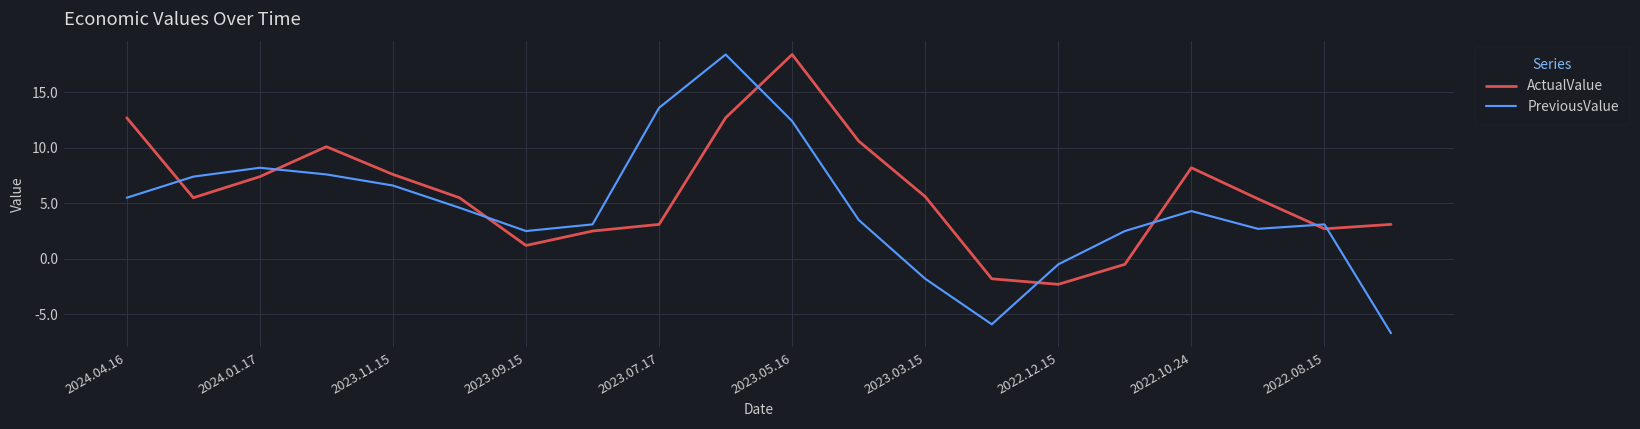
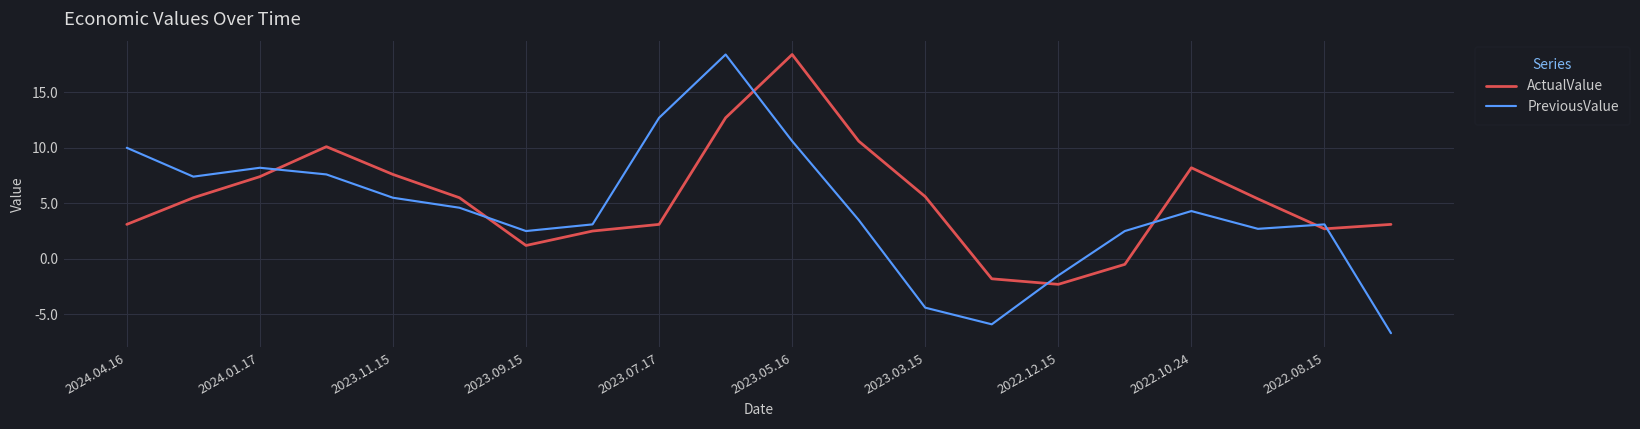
ActualValue, 2024.04.16: 12.7 -> 3.1
PreviousValue, 2024.04.16: 5.5 -> 10.0
PreviousValue, 2023.11.15: 6.6 -> 5.5
PreviousValue, 2023.07.17: 13.6 -> 12.7
PreviousValue, 2023.05.16: 12.4 -> 10.6
PreviousValue, 2023.03.15: -1.8 -> -4.4
PreviousValue, 2022.12.15: -0.5 -> -1.5
